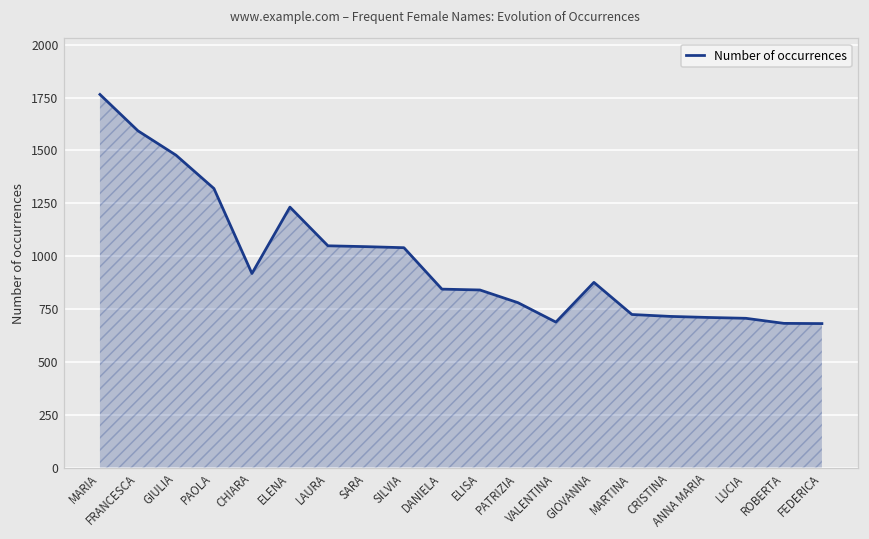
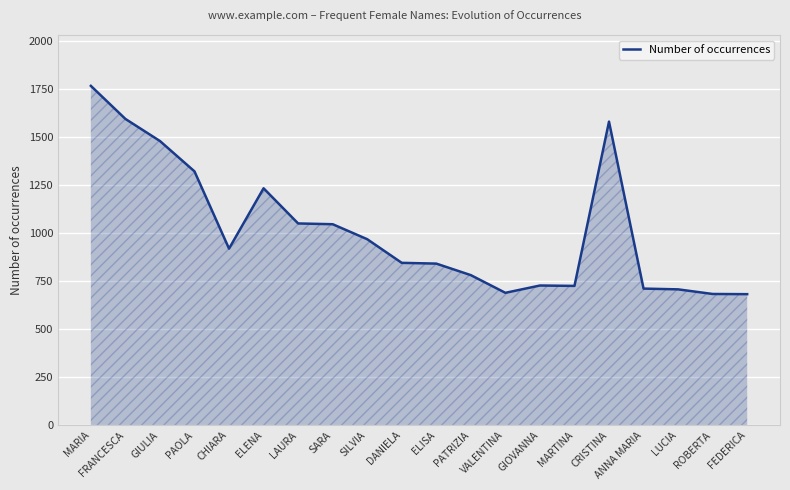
SILVIA: 1040 -> 970
GIOVANNA: 880 -> 730
CRISTINA: 720 -> 1580
